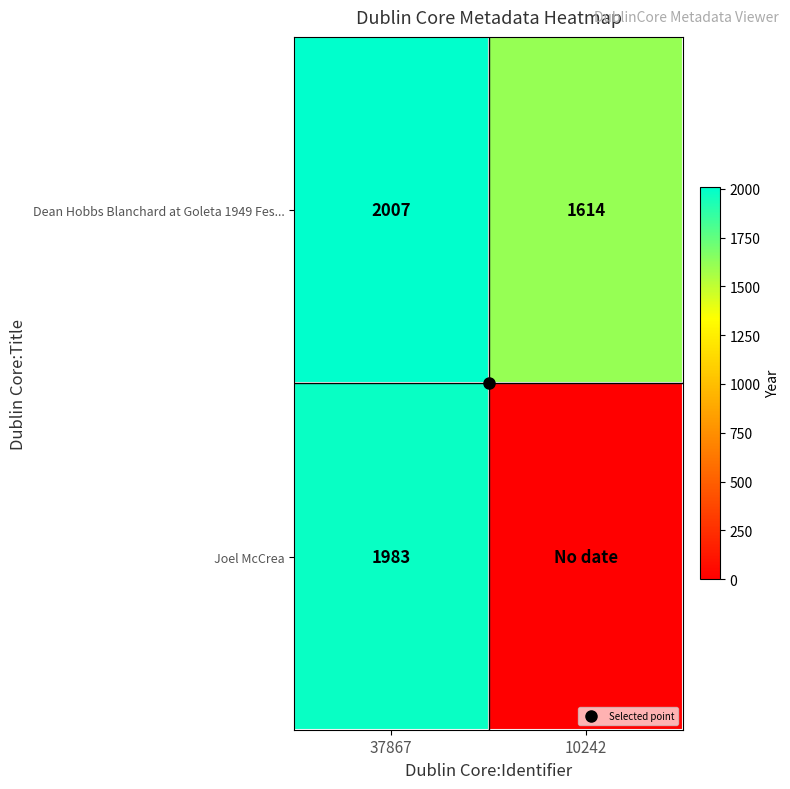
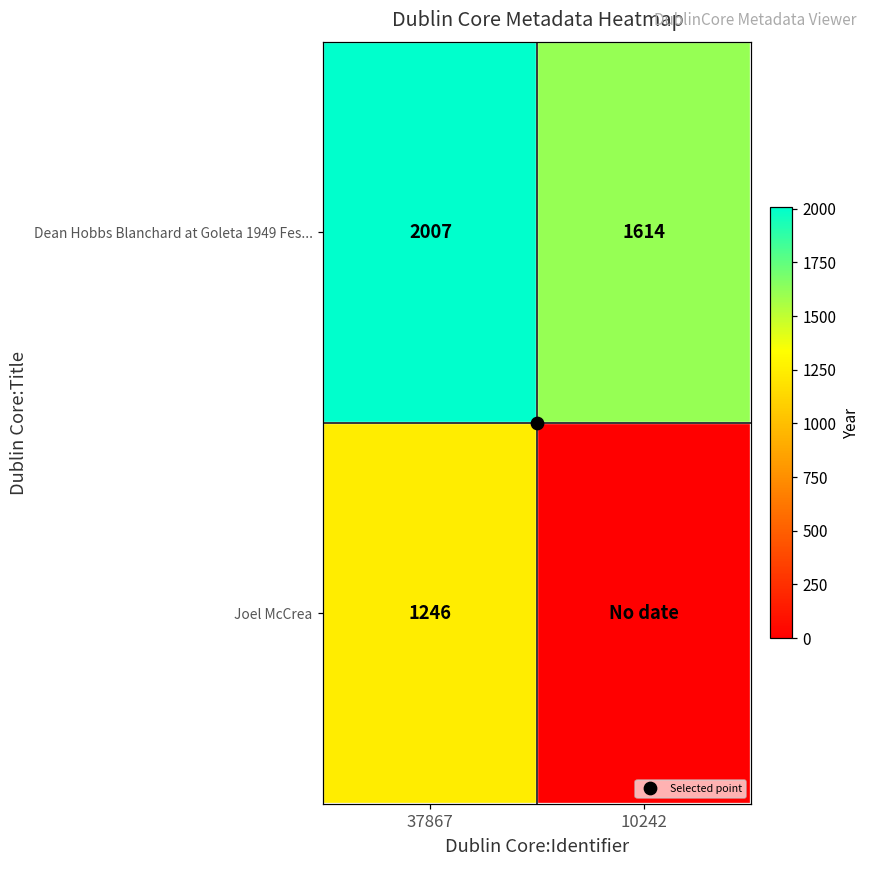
Joel McCrea, 37867: 1983 -> 1246
